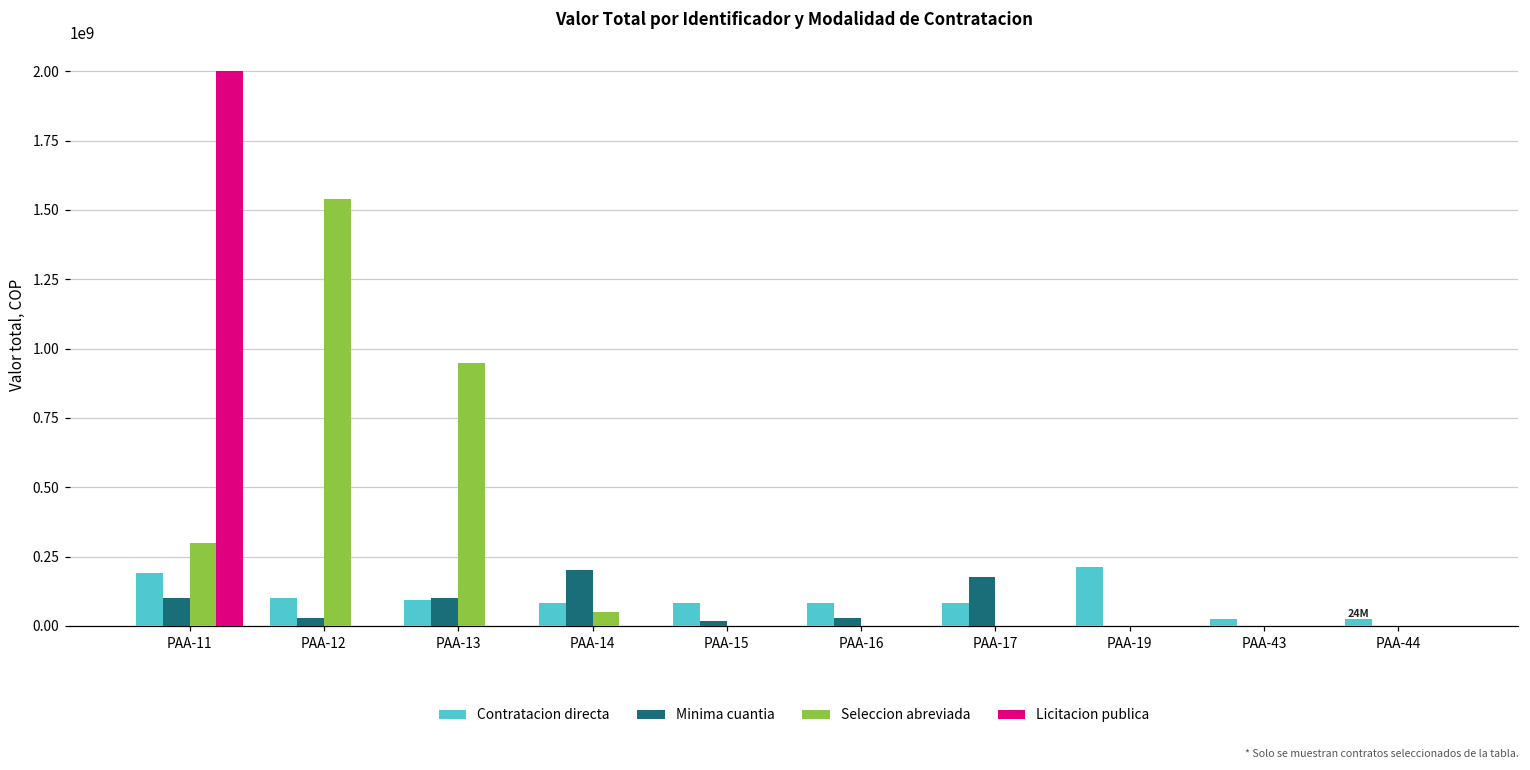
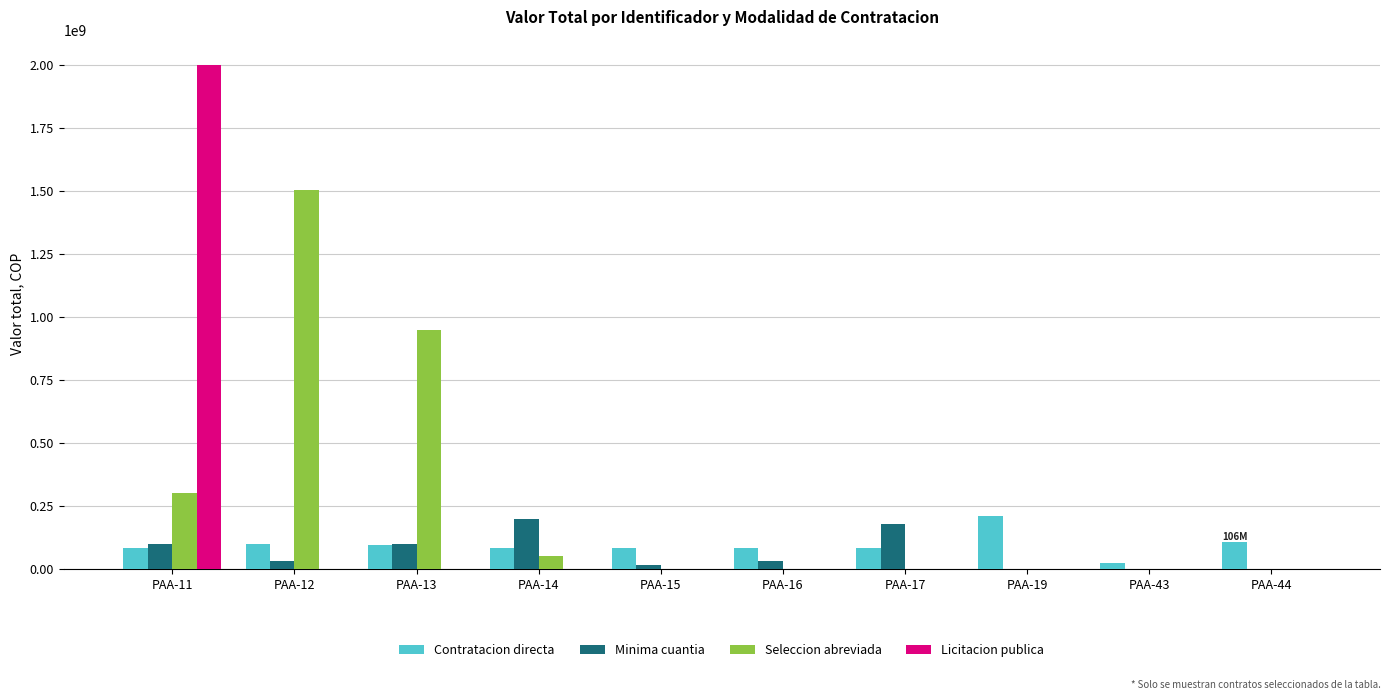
Contratacion directa, PAA-11: 190000000 -> 80000000
Seleccion abreviada, PAA-12: 1540000000 -> 1500000000
Contratacion directa, PAA-44: 24M -> 106M
